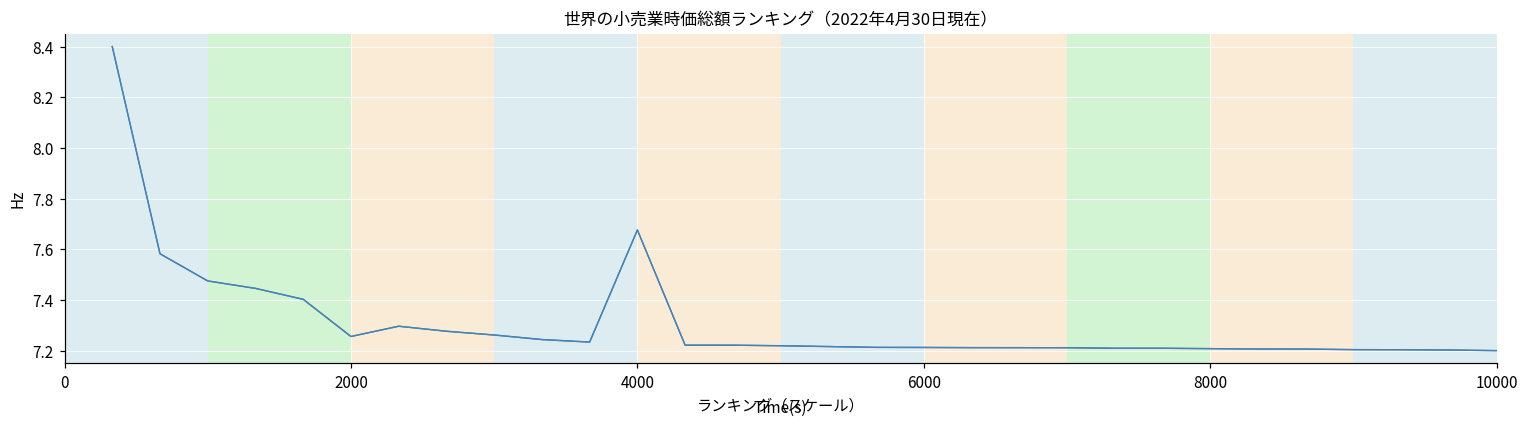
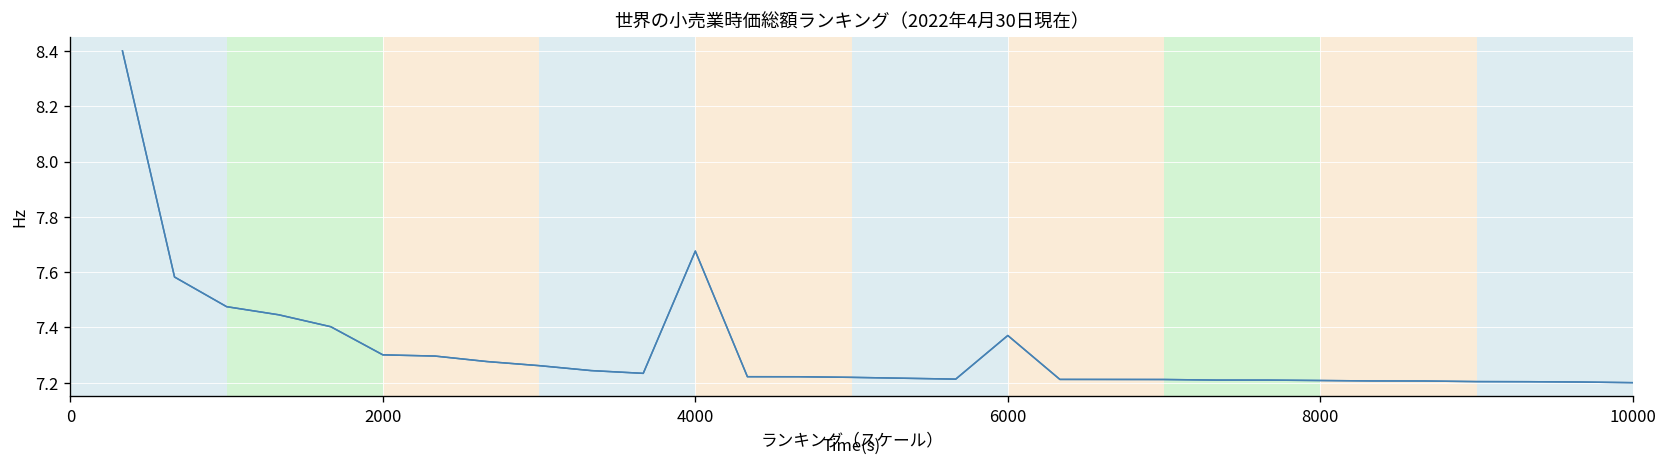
2000: 7.26 -> 7.30
6000: 7.21 -> 7.37
